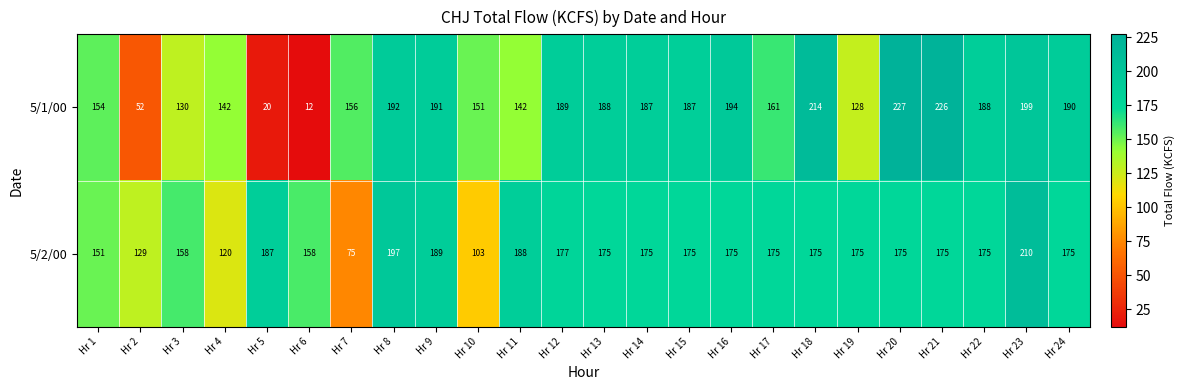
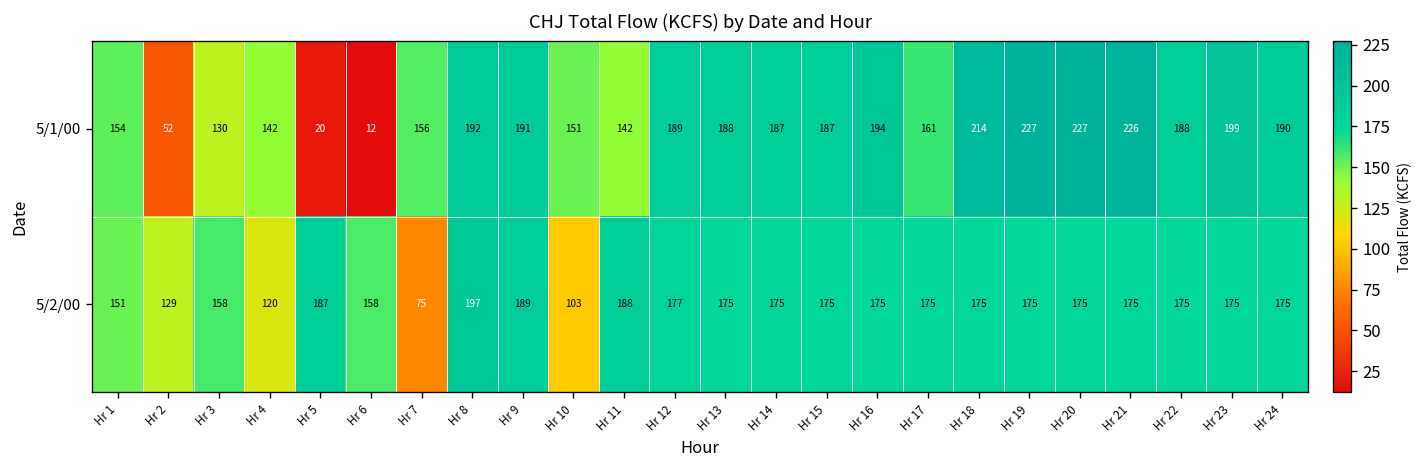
5/1/00, Hr 19: 128 -> 227
5/2/00, Hr 23: 210 -> 175
